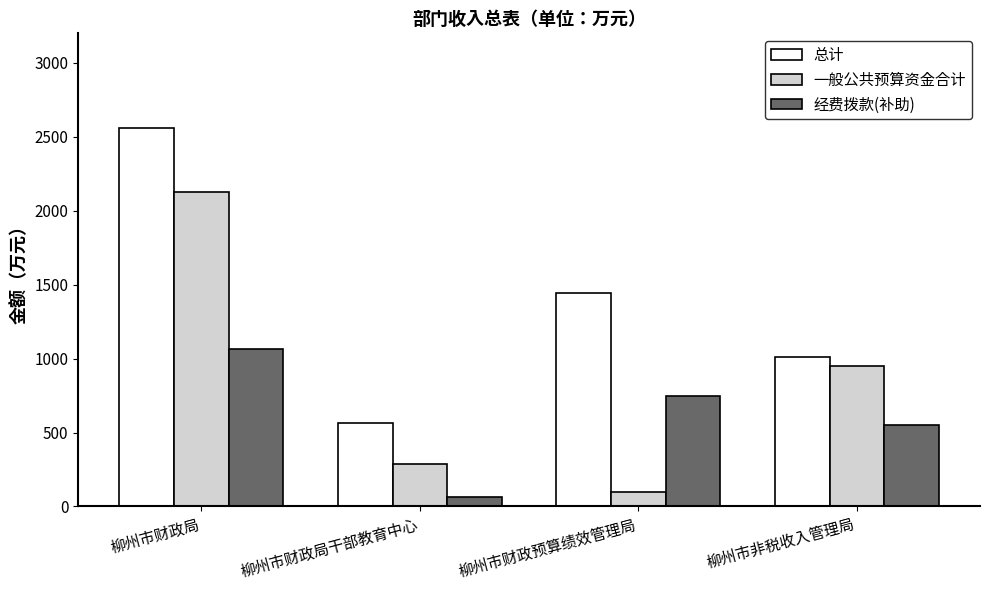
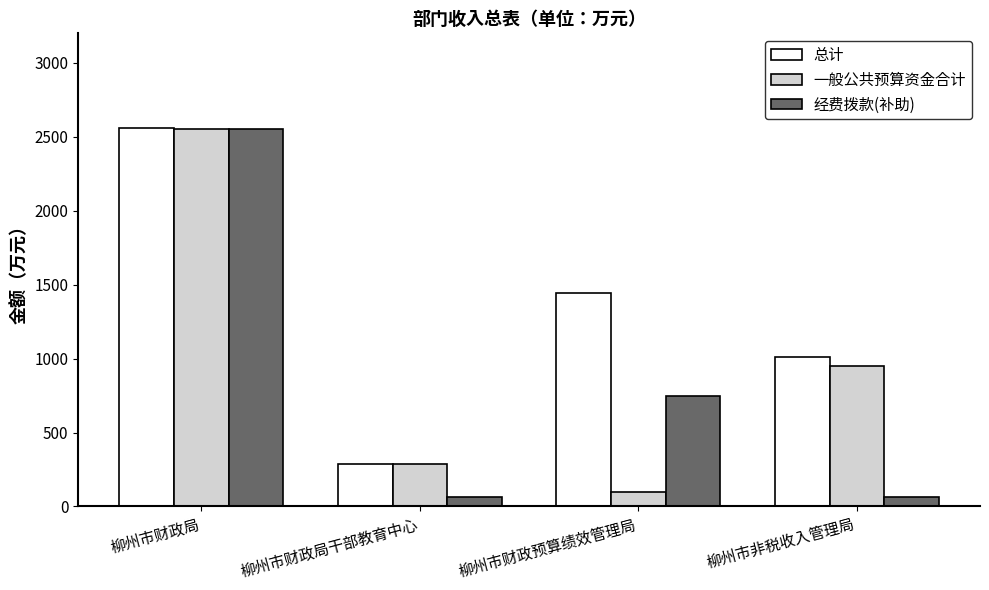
一般公共预算资金合计, 柳州市财政局: 2130 -> 2550
经费拨款(补助), 柳州市财政局: 1070 -> 2550
总计, 柳州市财政局干部教育中心: 560 -> 280
经费拨款(补助), 柳州市非税收入管理局: 550 -> 60
